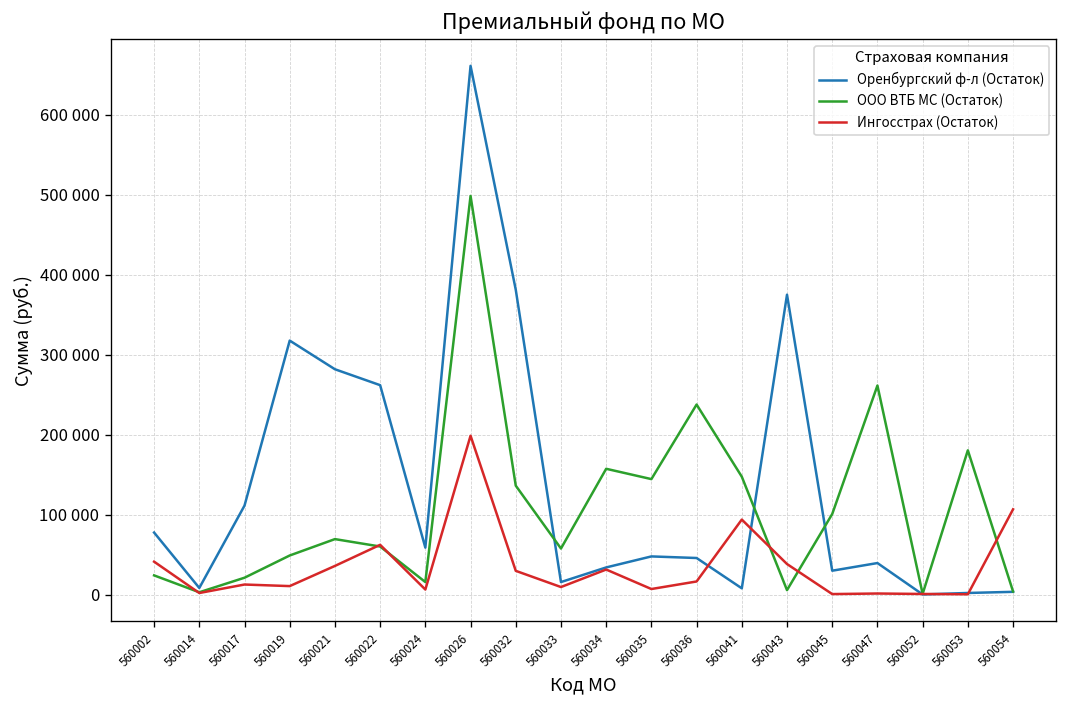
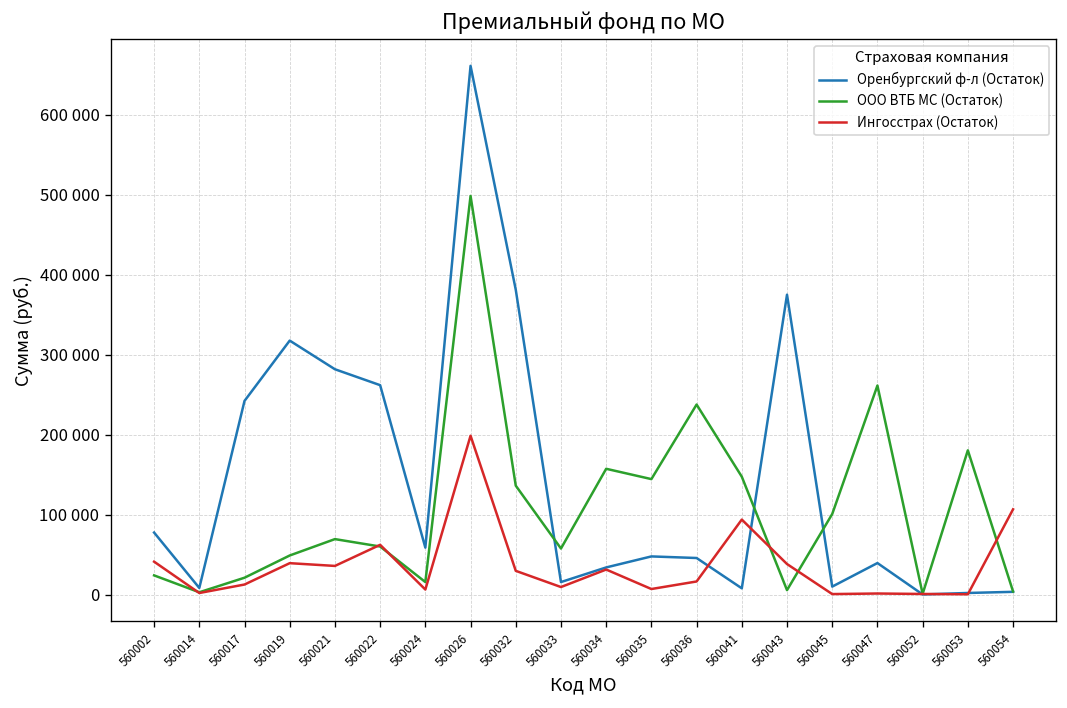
Оренбургский ф-л (Остаток), 560017: 110000 -> 240000
Ингосстрах (Остаток), 560019: 10000 -> 40000
Оренбургский ф-л (Остаток), 560045: 30000 -> 10000
